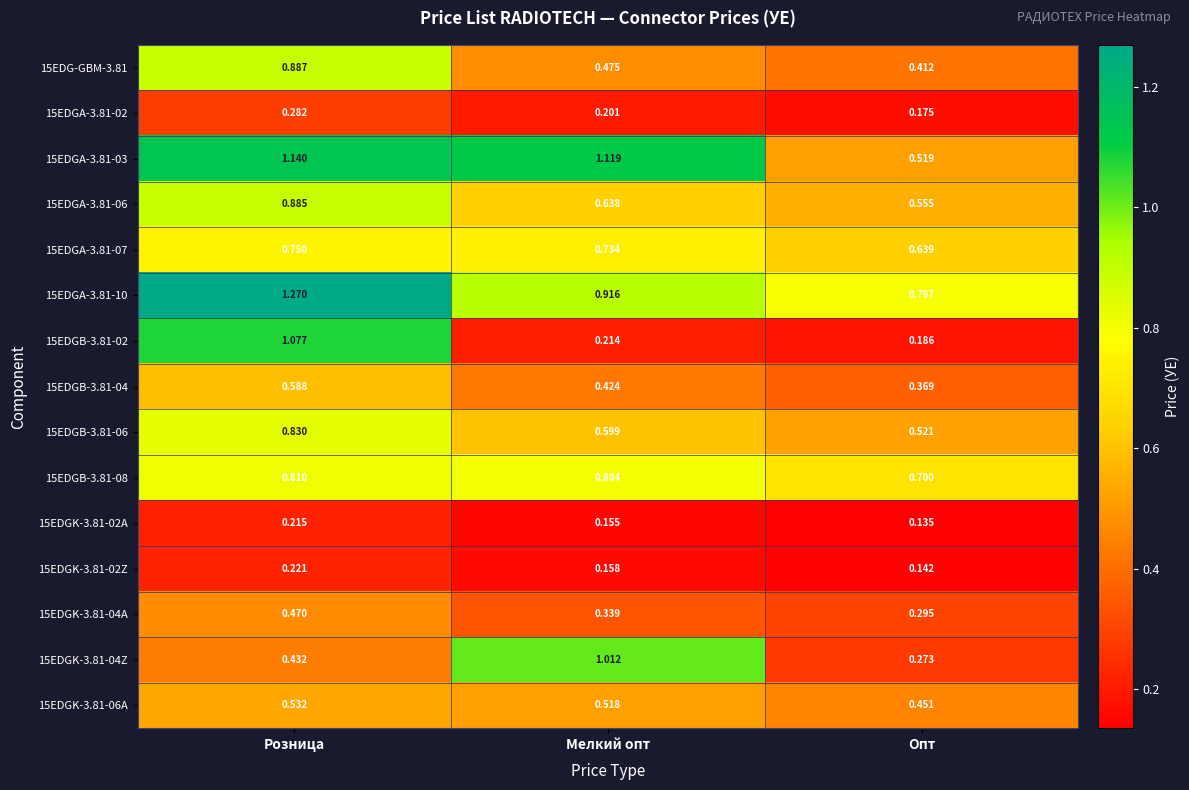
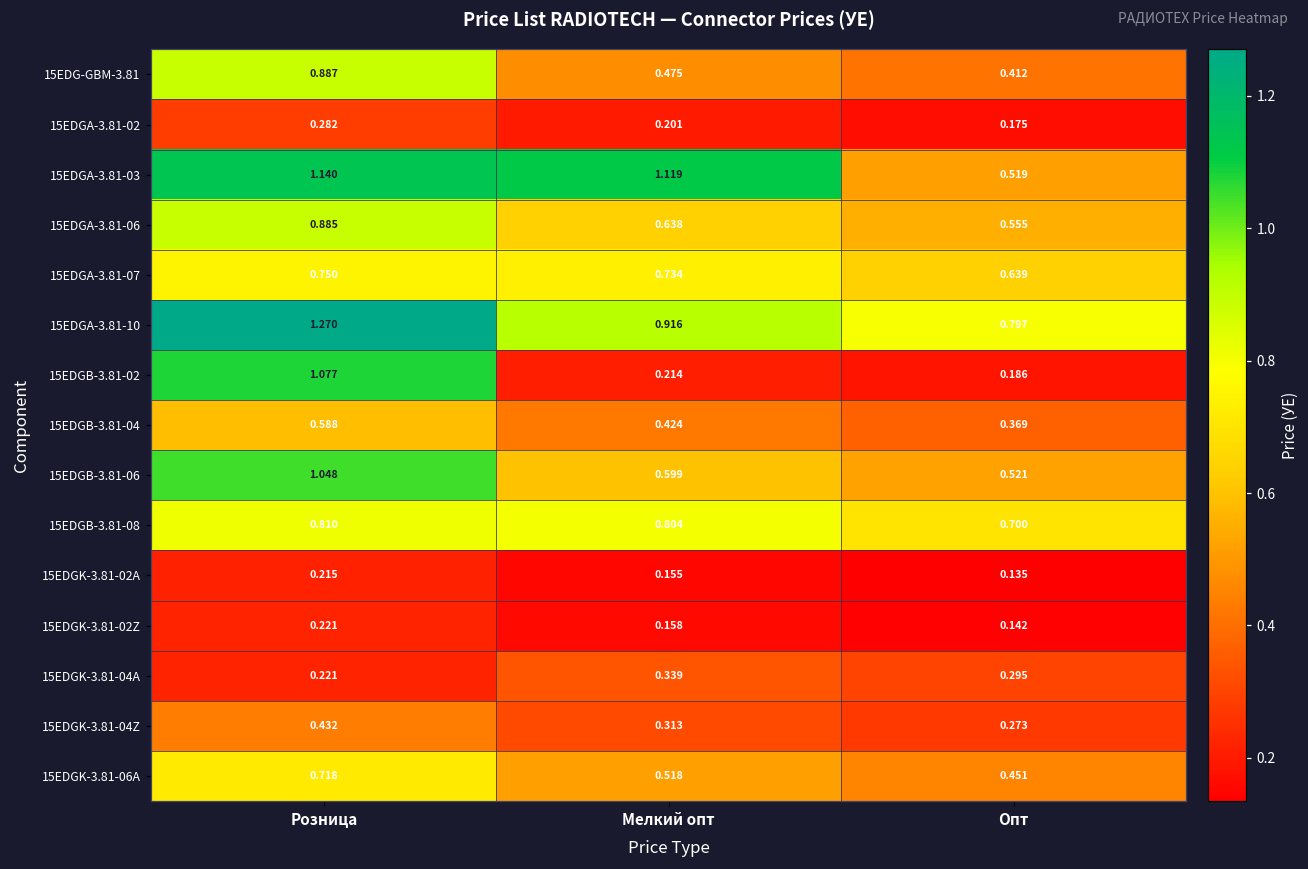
15EDGB-3.81-06, Розница: 0.830 -> 1.048
15EDGK-3.81-04A, Розница: 0.470 -> 0.221
15EDGK-3.81-04Z, Мелкий опт: 1.012 -> 0.313
15EDGK-3.81-06A, Розница: 0.532 -> 0.718
